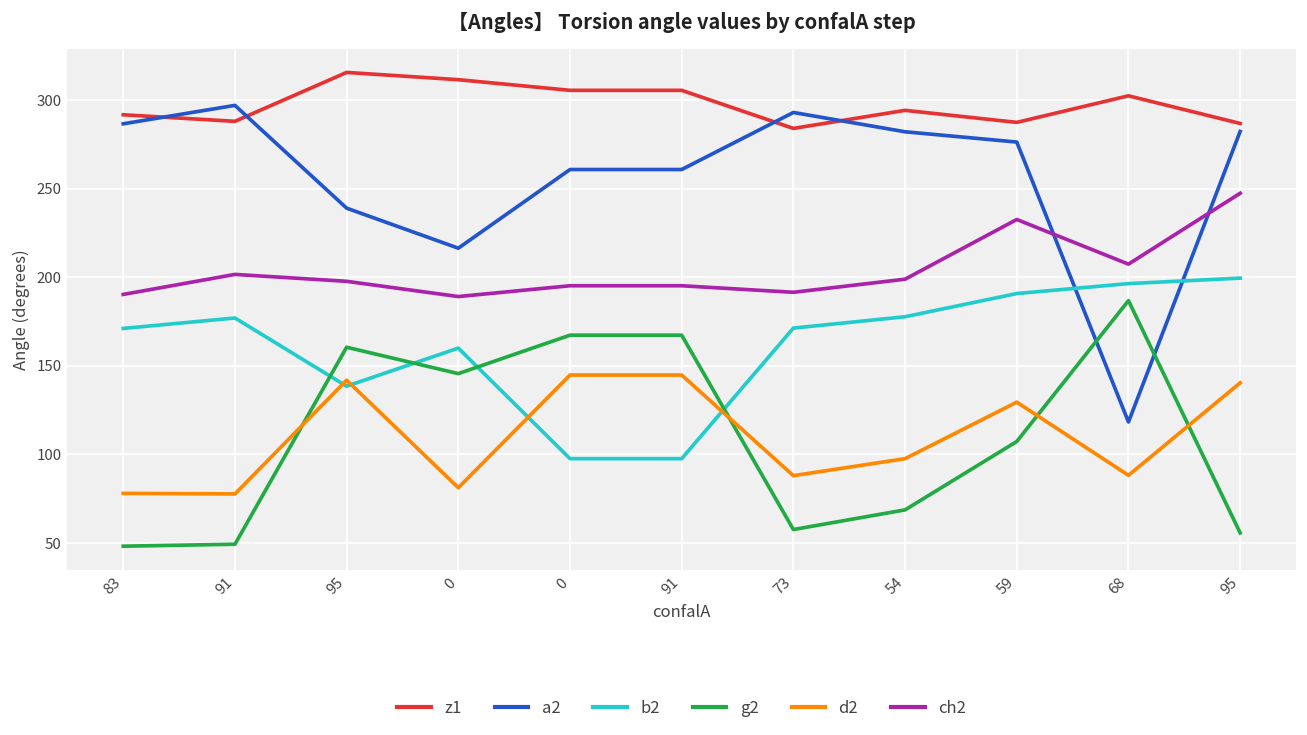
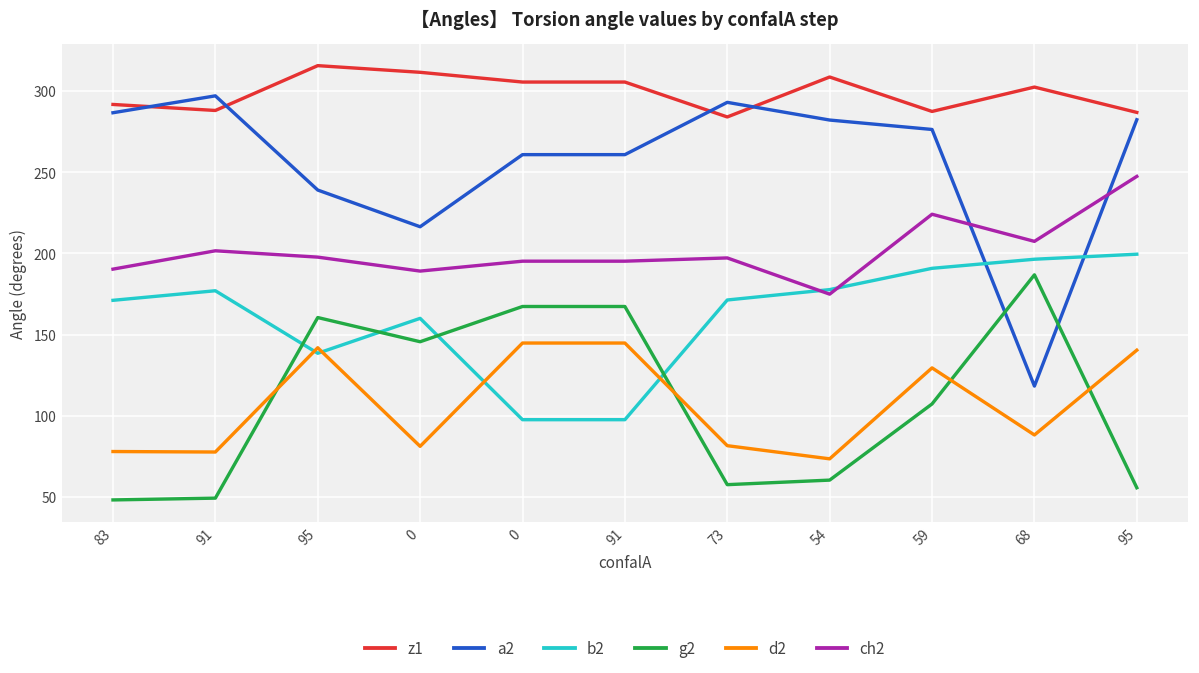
d2, 73: 88 -> 82
ch2, 73: 192 -> 197
z1, 54: 294 -> 309
g2, 54: 69 -> 60
d2, 54: 98 -> 74
ch2, 54: 199 -> 175
ch2, 59: 233 -> 224
